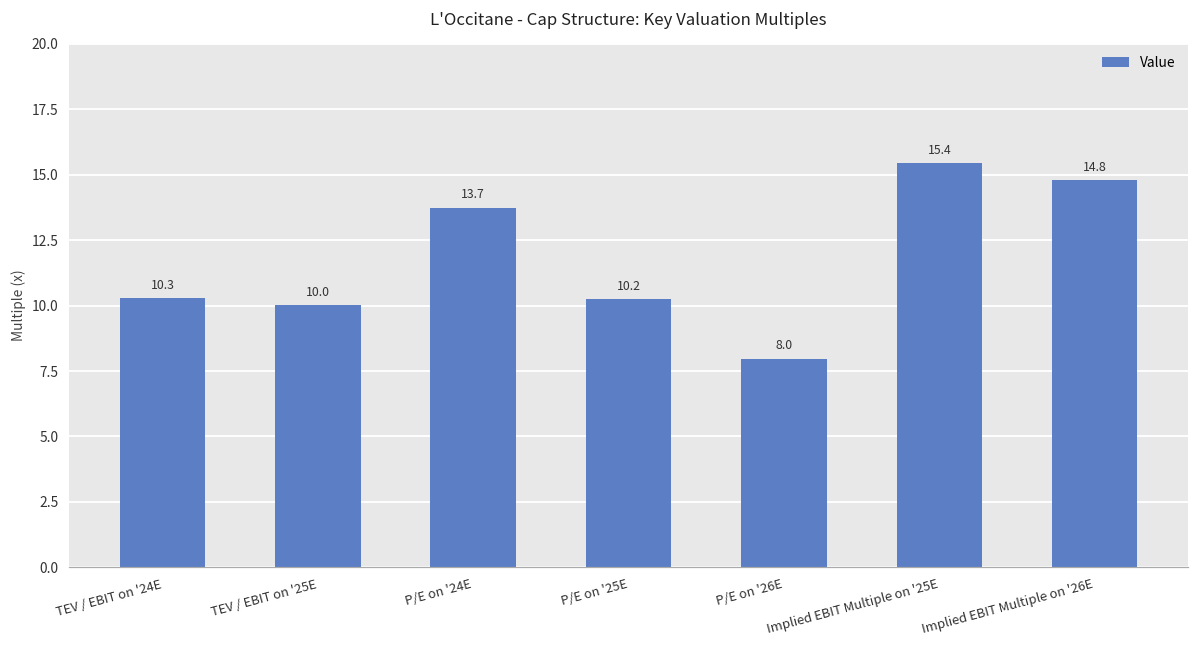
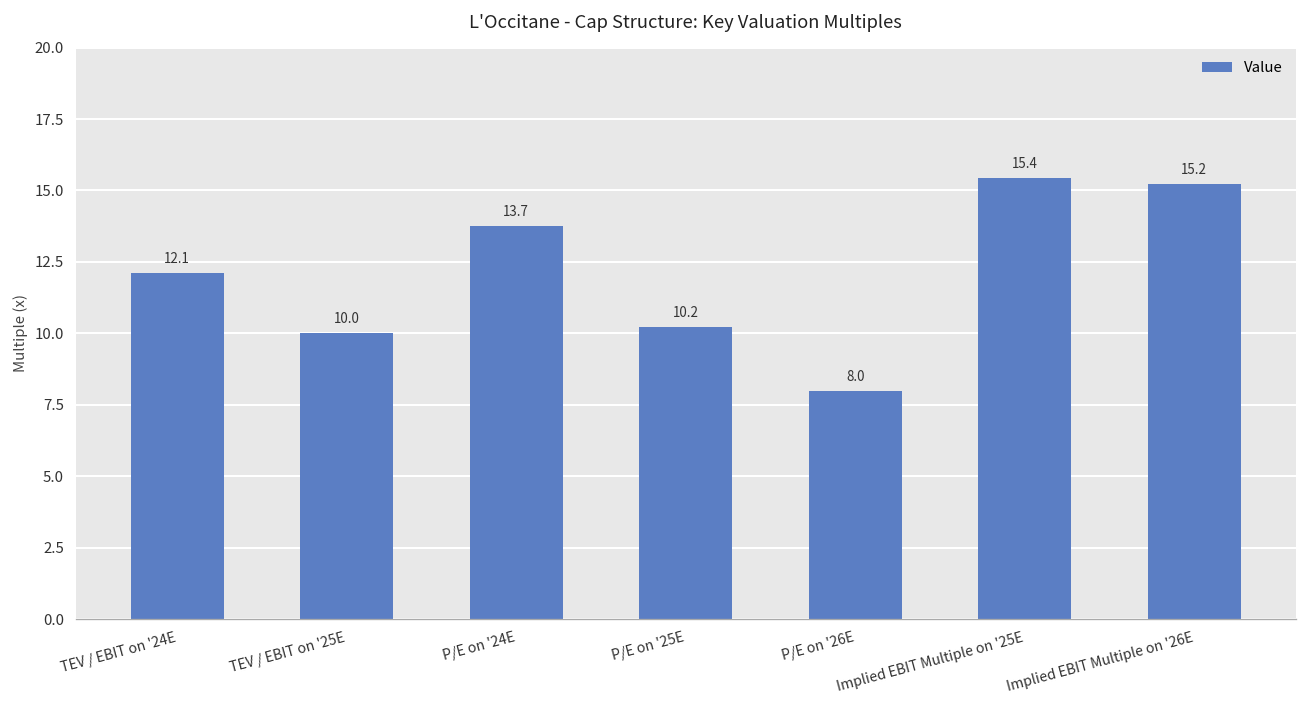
TEV / EBIT on '24E: 10.3 -> 12.1
Implied EBIT Multiple on '26E: 14.8 -> 15.2
